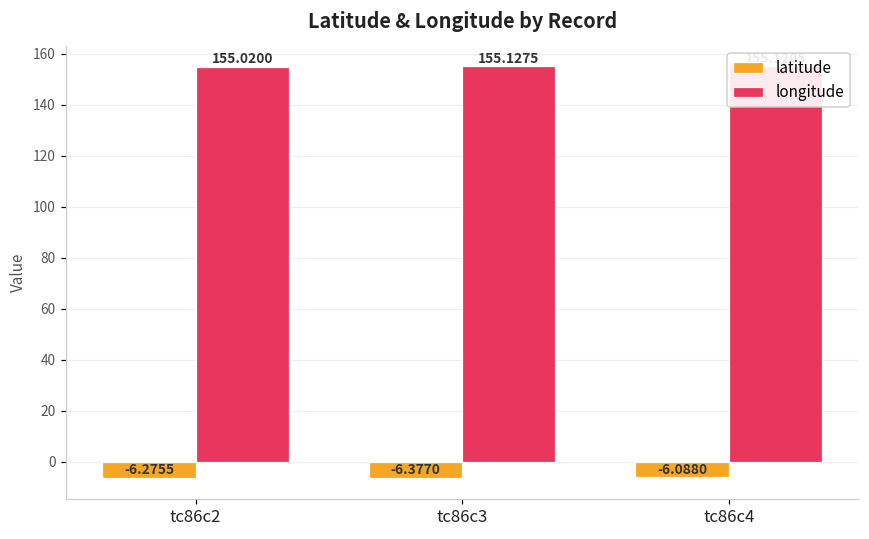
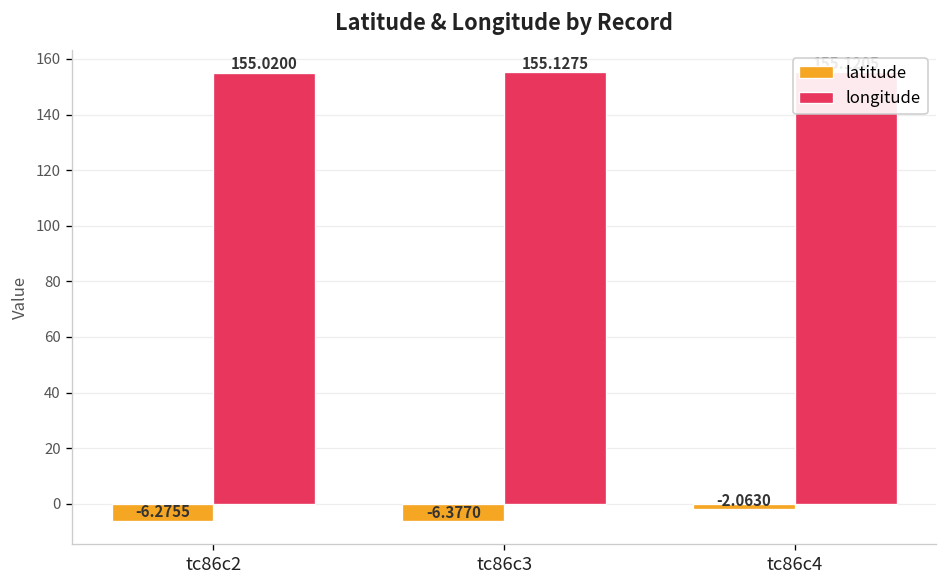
latitude, tc86c4: -6.0880 -> -2.0630
